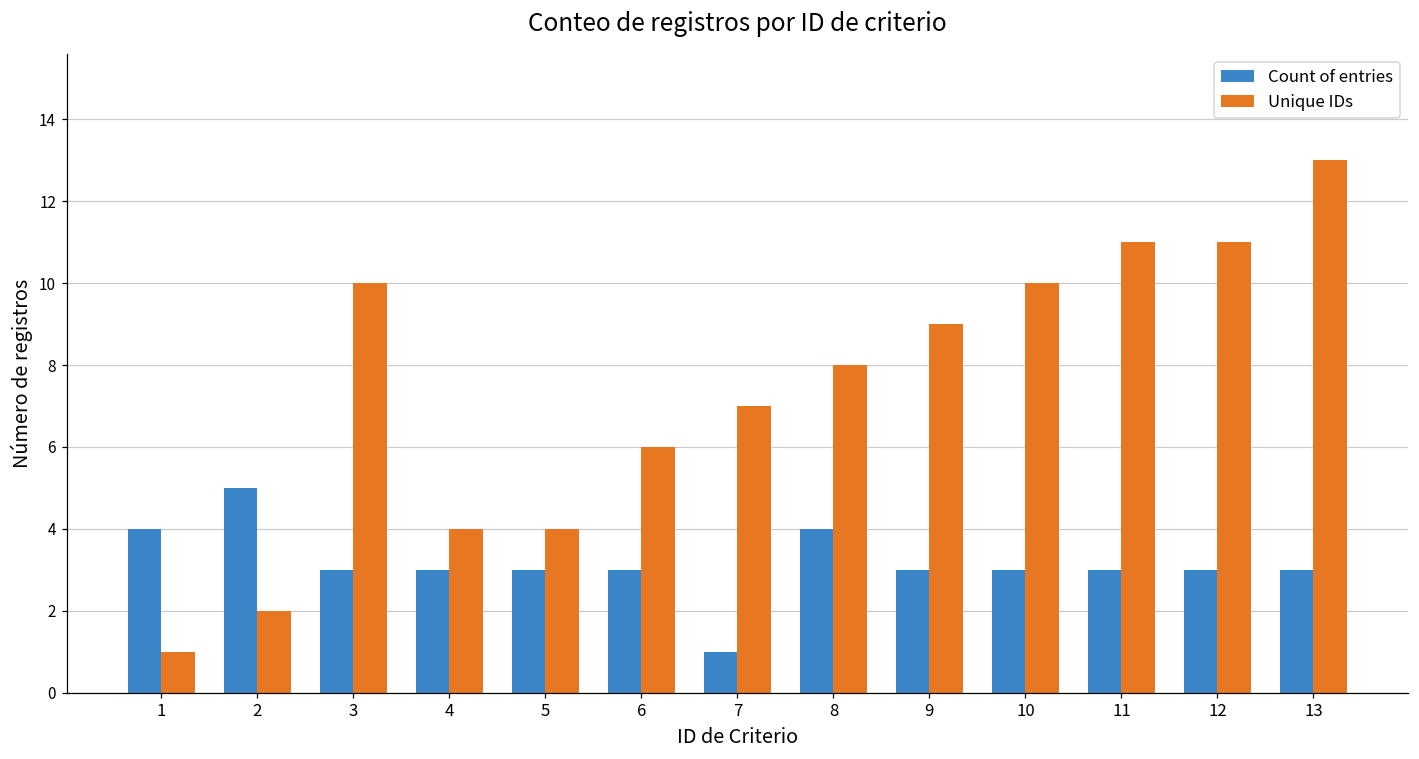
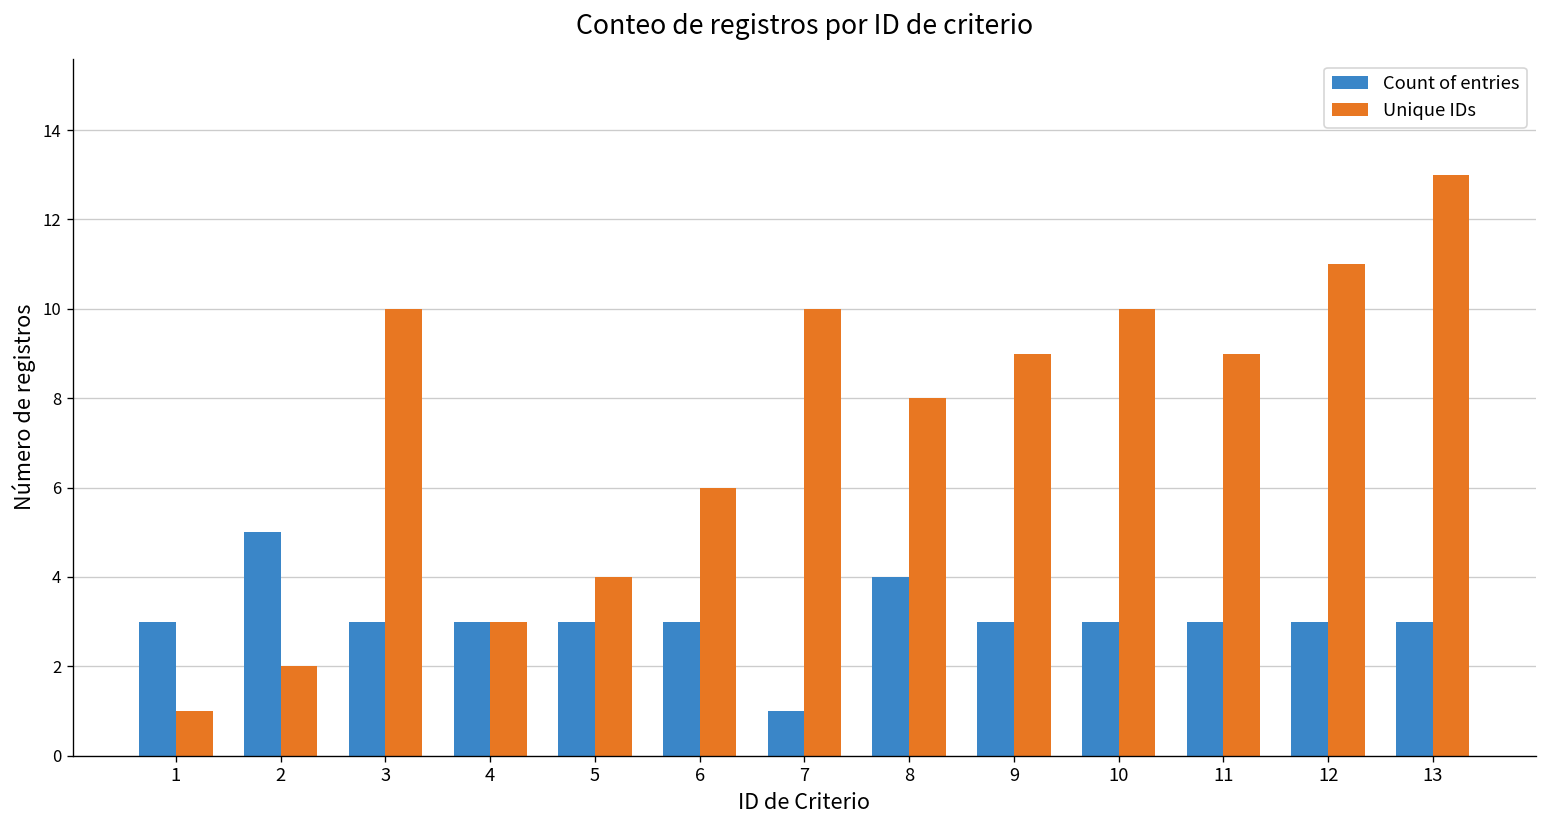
Count of entries, 1: 4 -> 3
Unique IDs, 4: 4 -> 3
Unique IDs, 7: 7 -> 10
Unique IDs, 11: 11 -> 9
